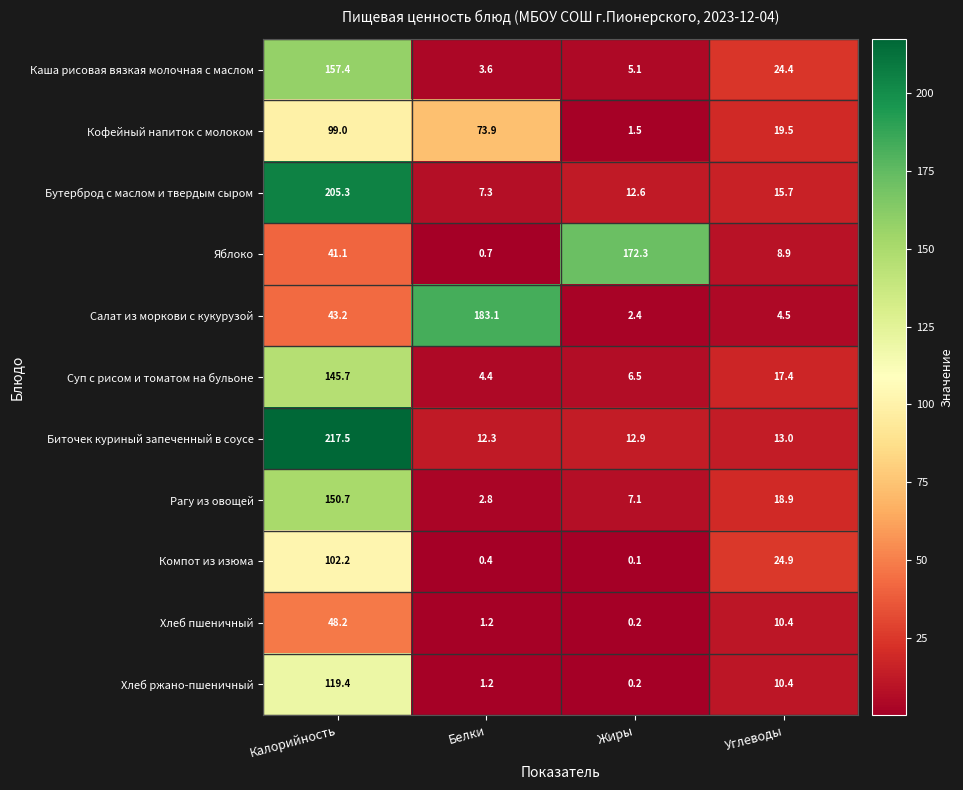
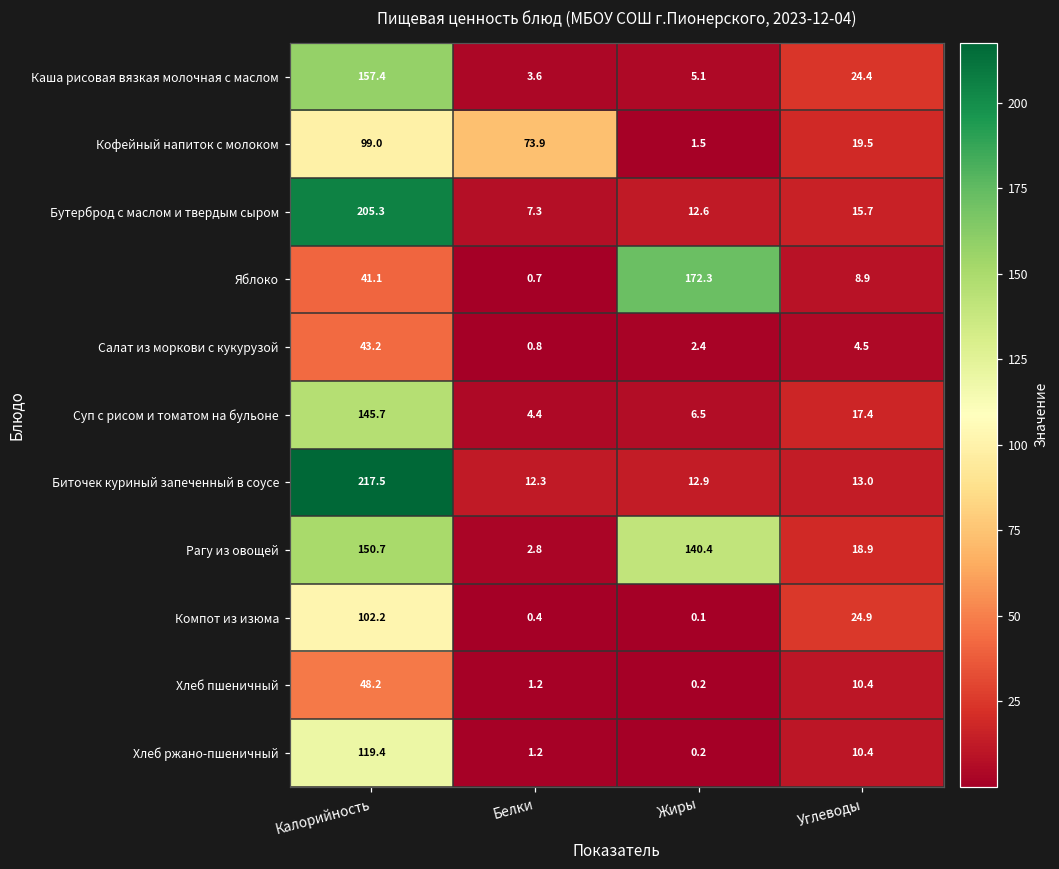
Салат из моркови с кукурузой, Белки: 183.1 -> 0.8
Рагу из овощей, Жиры: 7.1 -> 140.4
